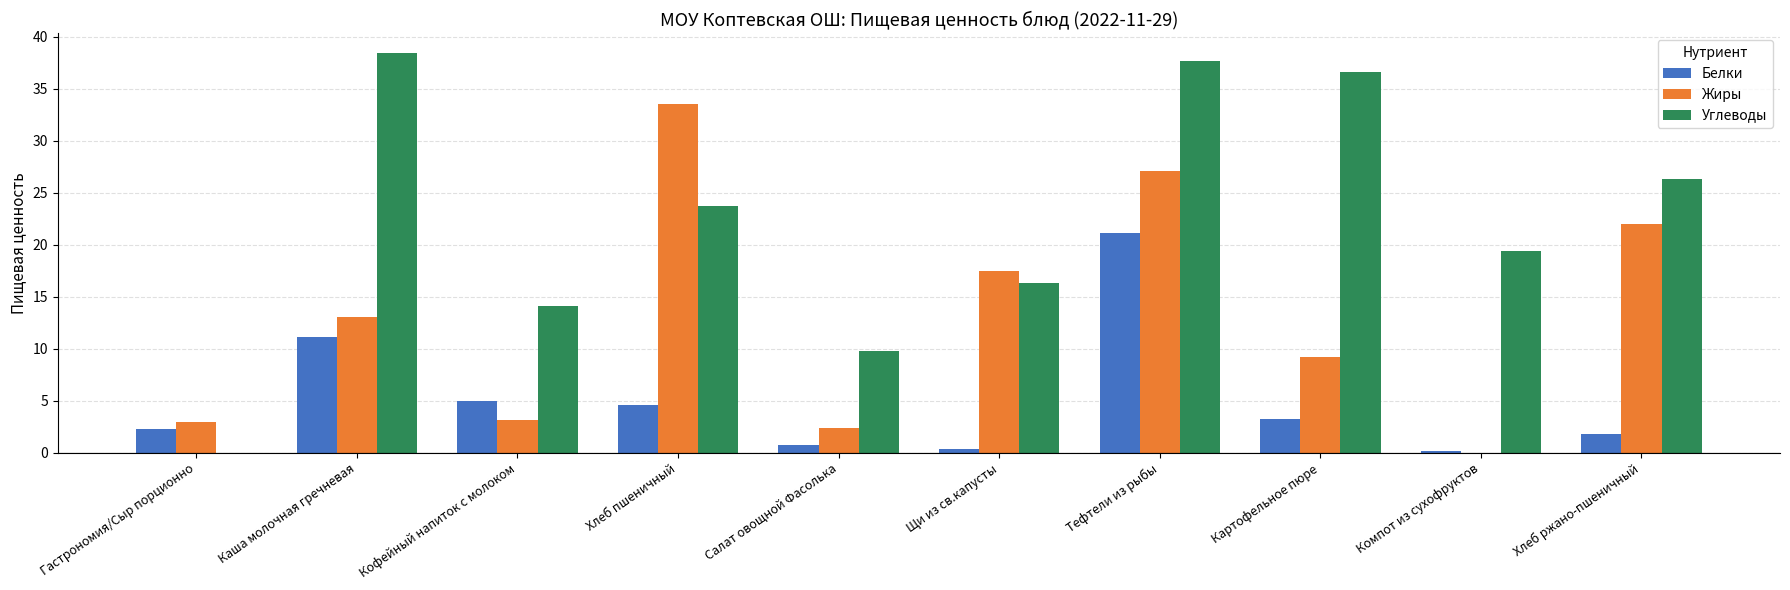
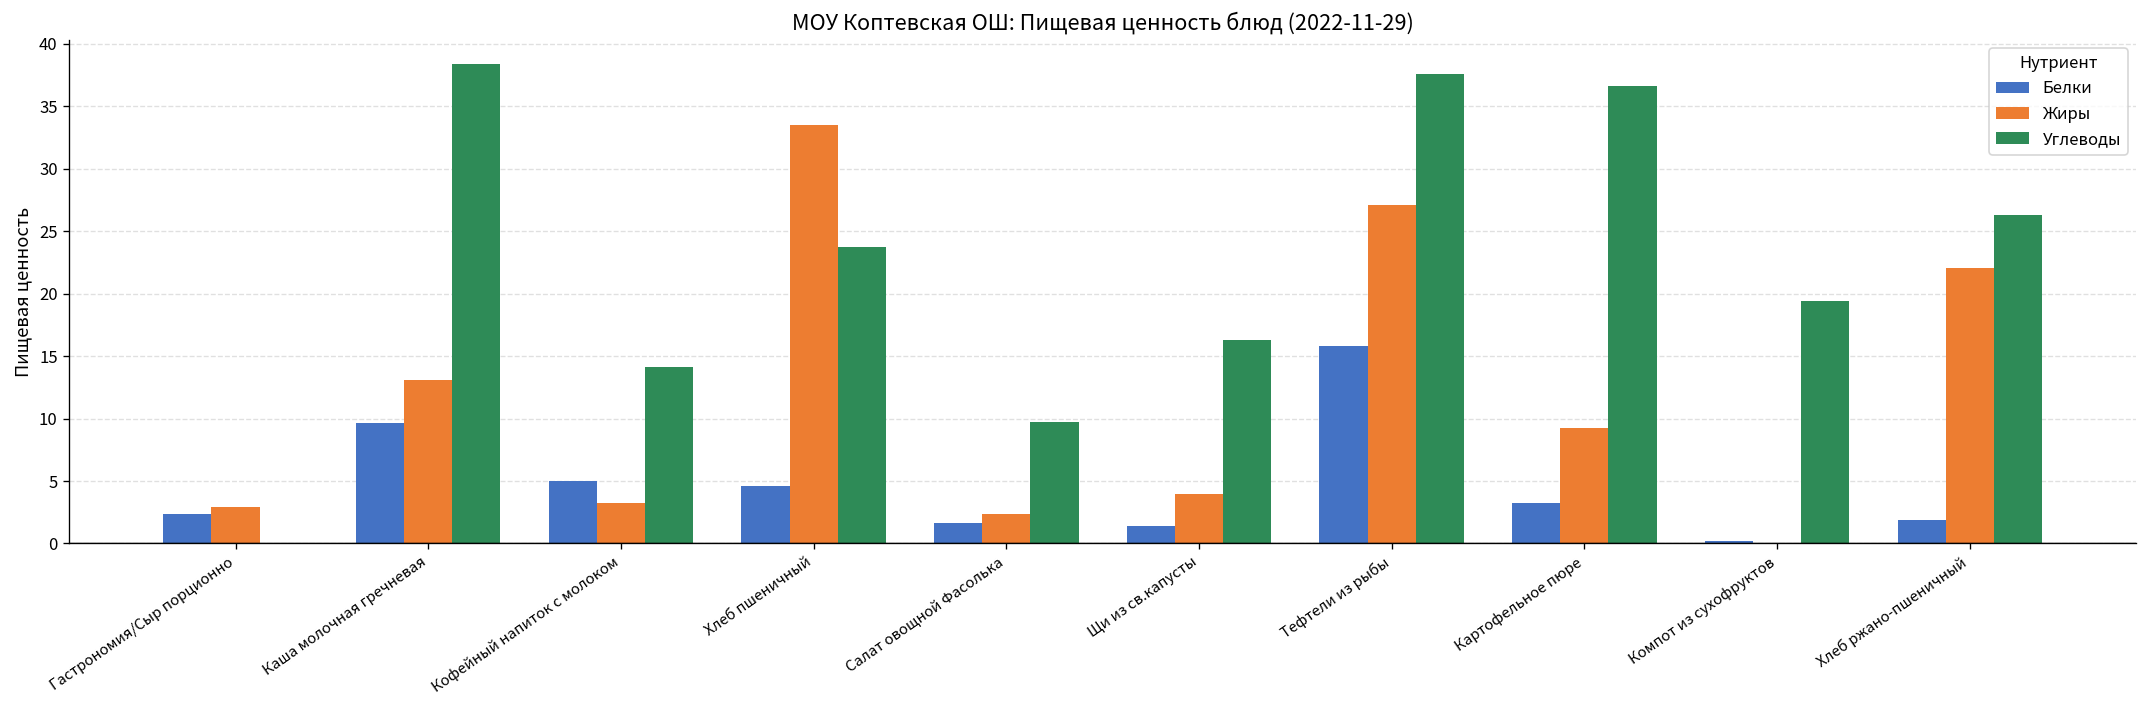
Белки, Каша молочная гречневая: 11.1 -> 9.6
Белки, Салат овощной Фасолька: 0.8 -> 1.7
Белки, Щи из св.капусты: 0.4 -> 1.4
Жиры, Щи из св.капусты: 17.5 -> 4.0
Белки, Тефтели из рыбы: 21.1 -> 15.8
